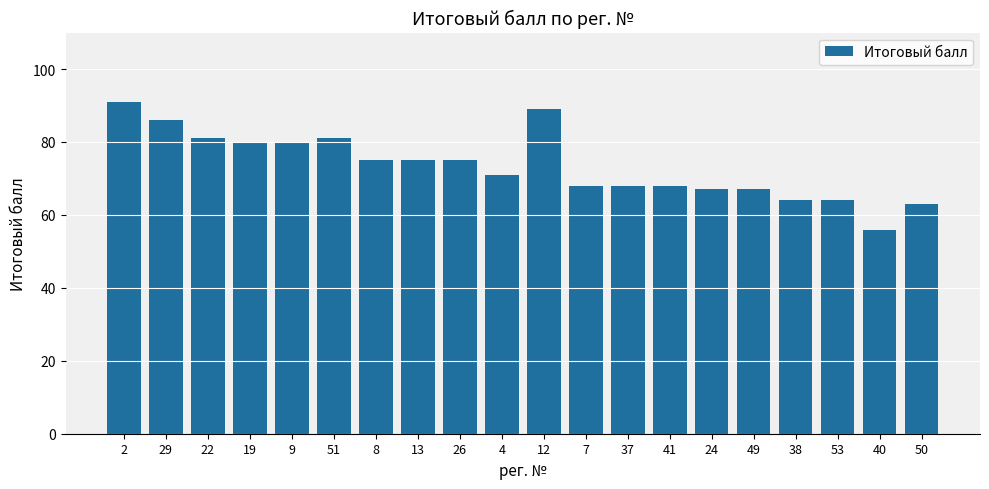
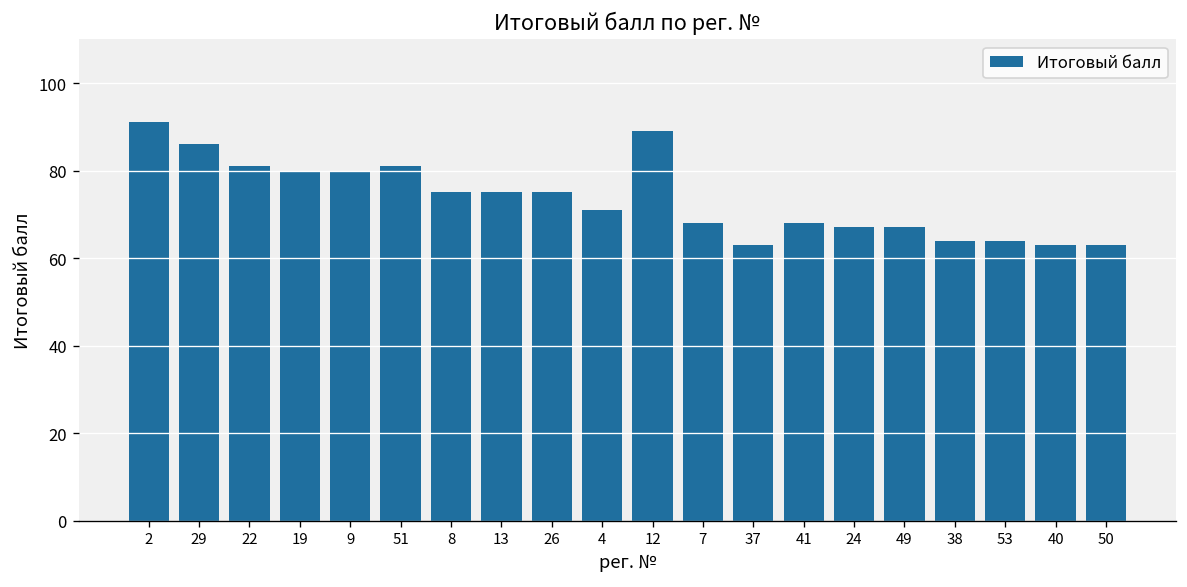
37: 68 -> 63
40: 56 -> 63
